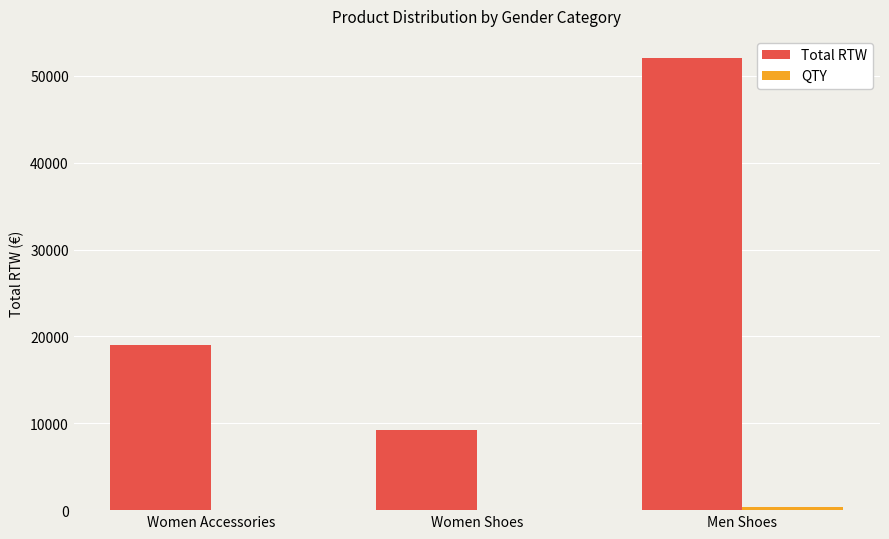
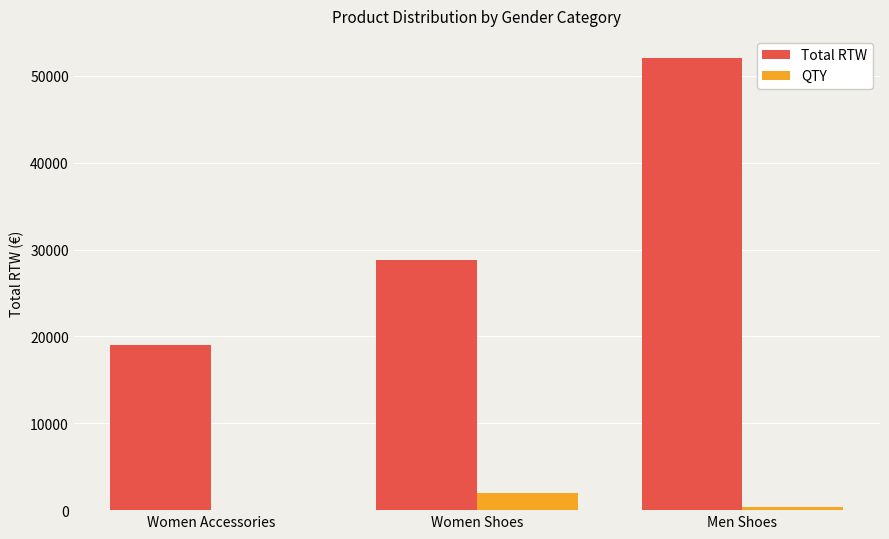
Total RTW, Women Shoes: 9000 -> 29000
QTY, Women Shoes: 0 -> 2000
